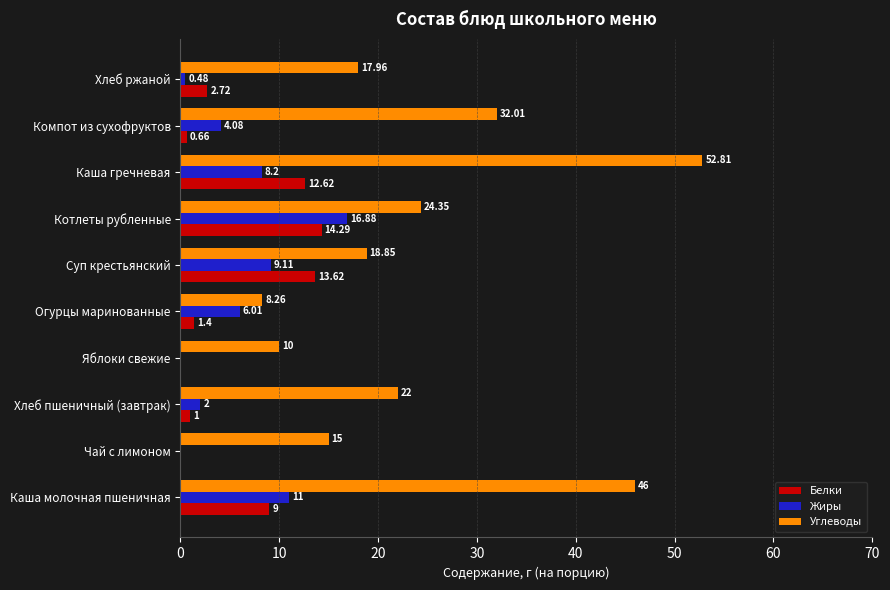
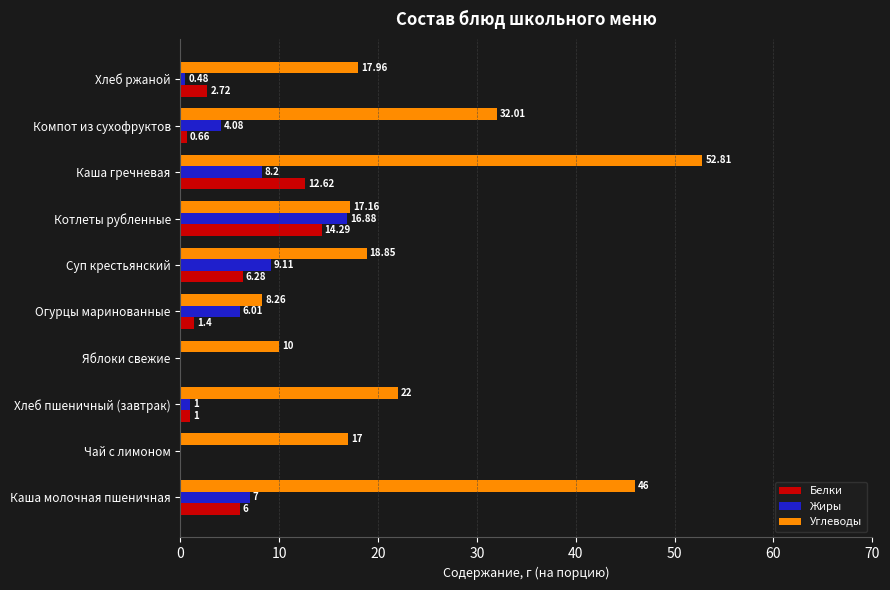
Углеводы, Котлеты рубленные: 24.35 -> 17.16
Белки, Суп крестьянский: 13.62 -> 6.28
Жиры, Хлеб пшеничный (завтрак): 2 -> 1
Углеводы, Чай с лимоном: 15 -> 17
Жиры, Каша молочная пшеничная: 11 -> 7
Белки, Каша молочная пшеничная: 9 -> 6
